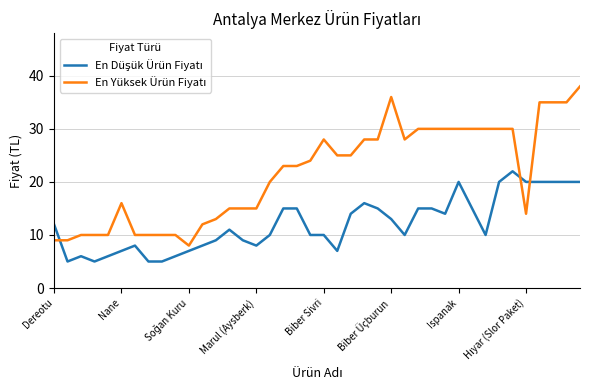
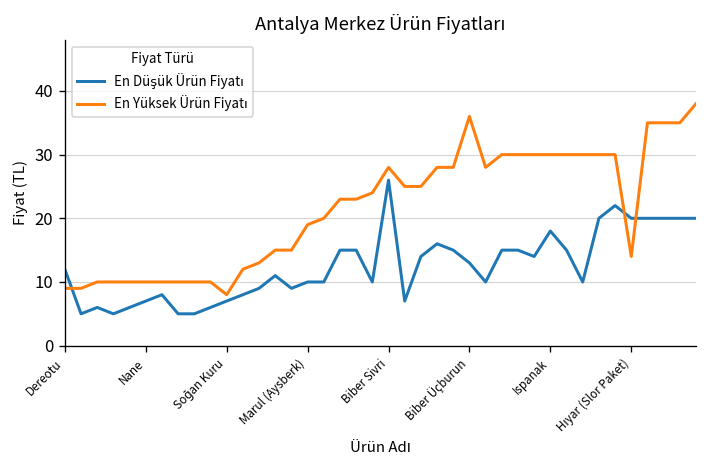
En Yüksek Ürün Fiyatı, Nane: 16 -> 10
En Düşük Ürün Fiyatı, Marul (Aysberk): 8 -> 10
En Yüksek Ürün Fiyatı, Marul (Aysberk): 15 -> 19
En Düşük Ürün Fiyatı, Biber Sivri: 10 -> 26
En Düşük Ürün Fiyatı, Ispanak: 20 -> 18
